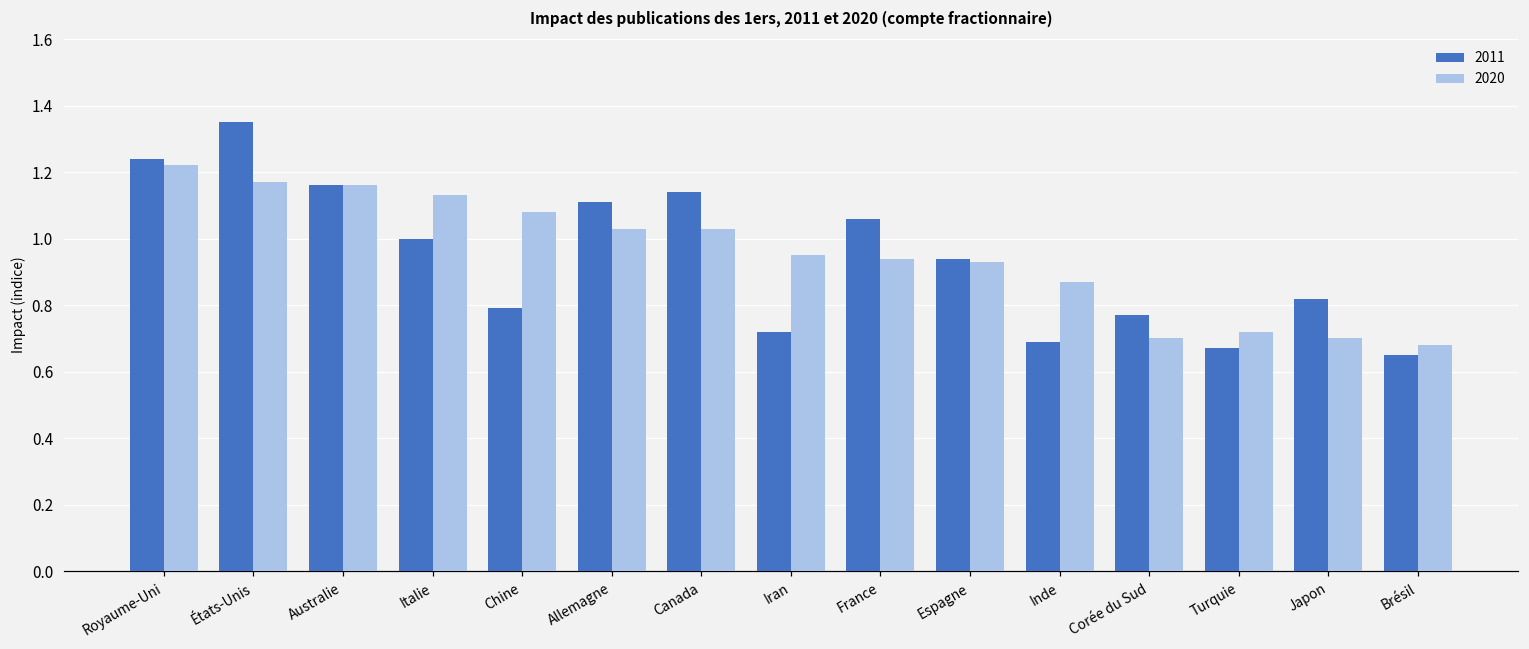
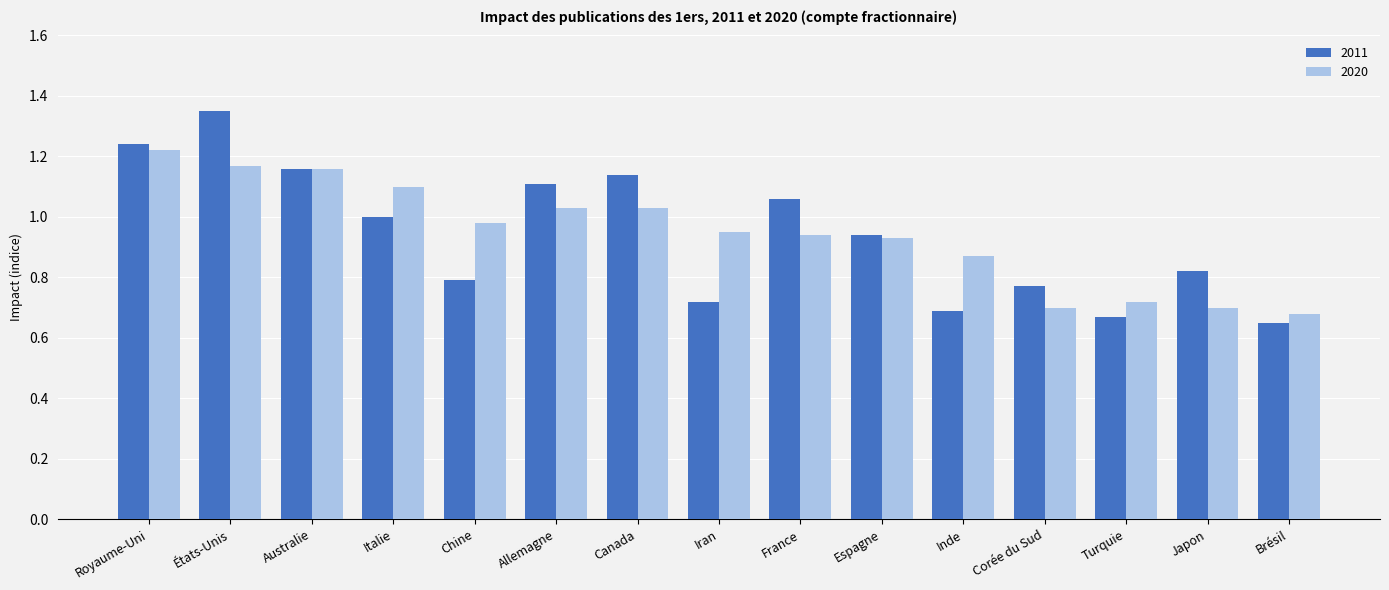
2020, Italie: 1.13 -> 1.10
2020, Chine: 1.08 -> 0.98
